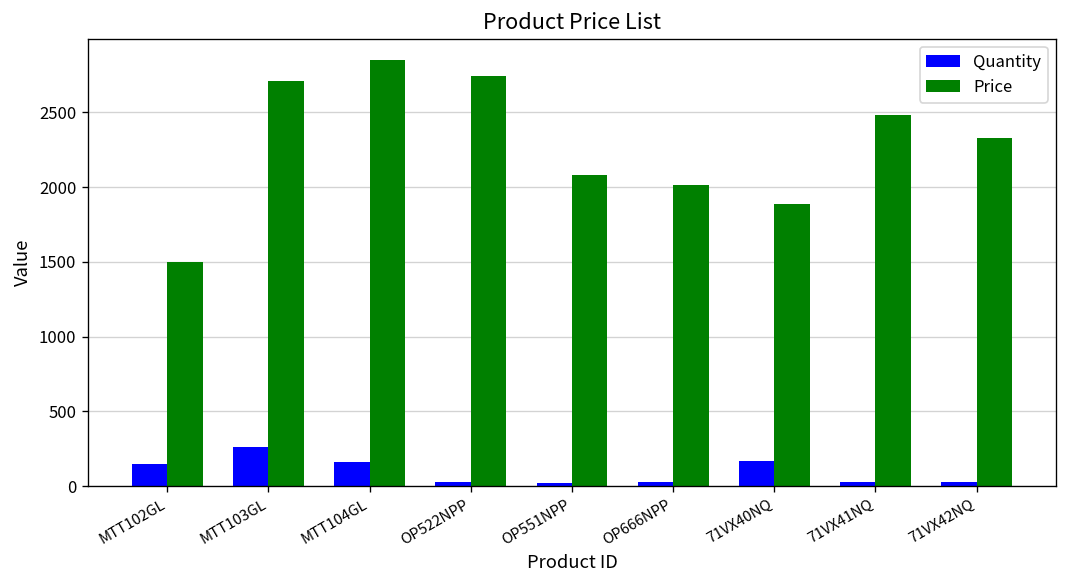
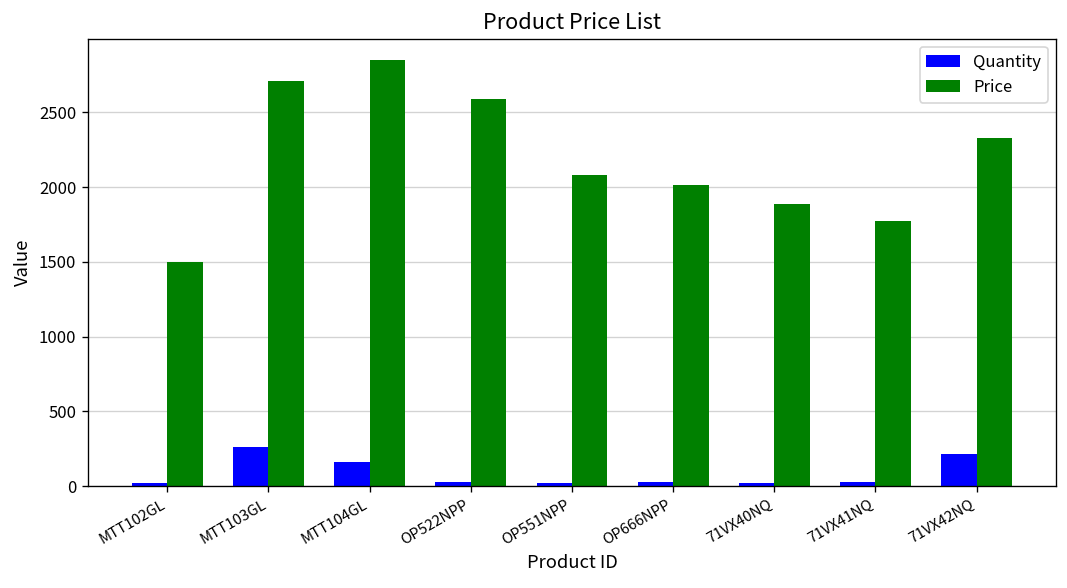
Quantity, MTT102GL: 150 -> 20
Price, OP522NPP: 2740 -> 2590
Quantity, 71VX40NQ: 170 -> 20
Price, 71VX41NQ: 2490 -> 1770
Quantity, 71VX42NQ: 30 -> 220
